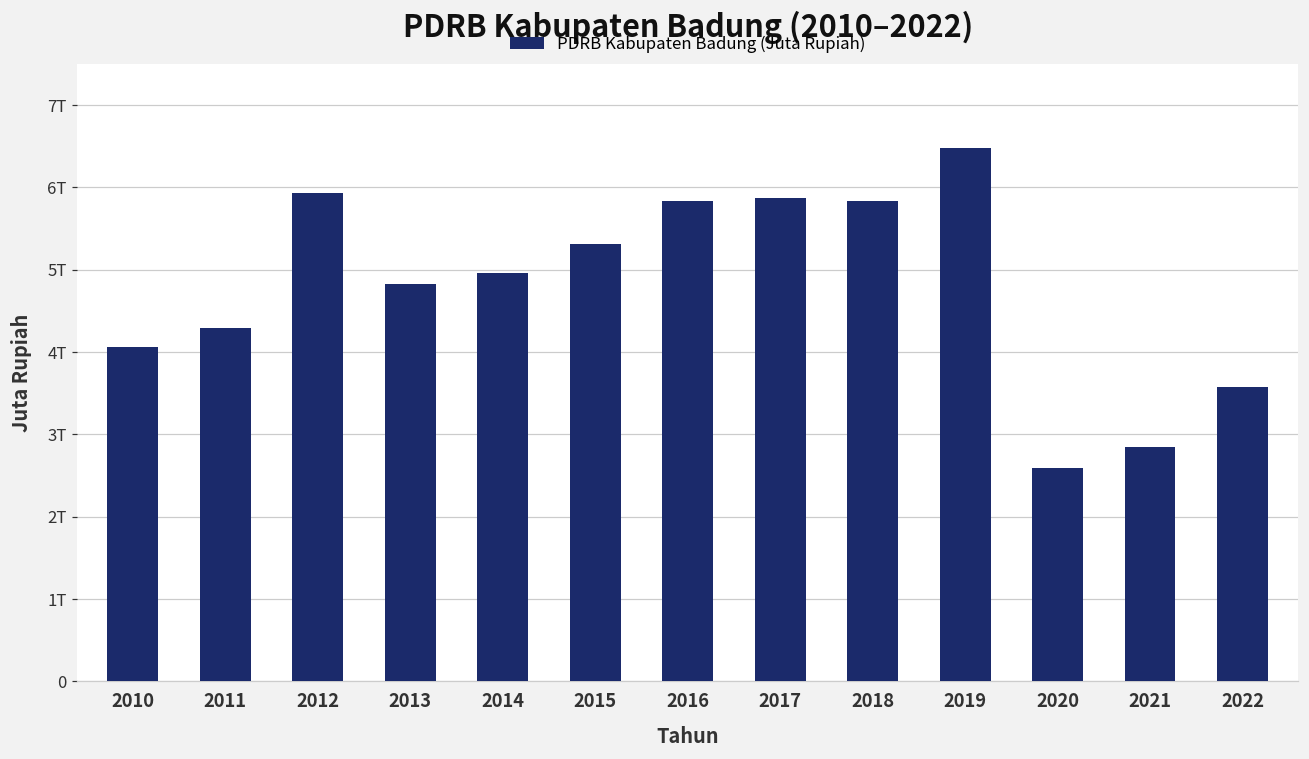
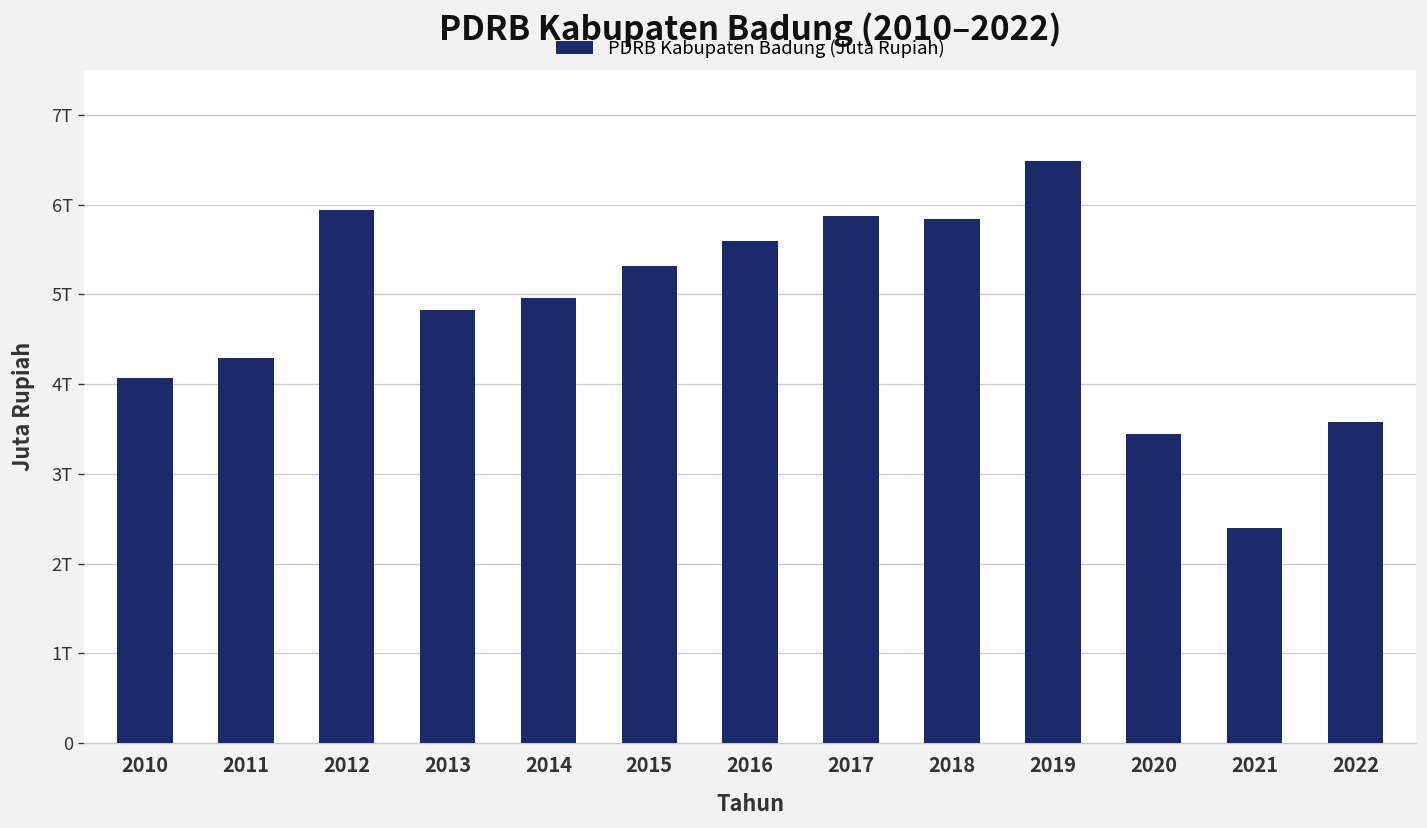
2016: 5.8T -> 5.6T
2020: 2.6T -> 3.4T
2021: 2.8T -> 2.4T
